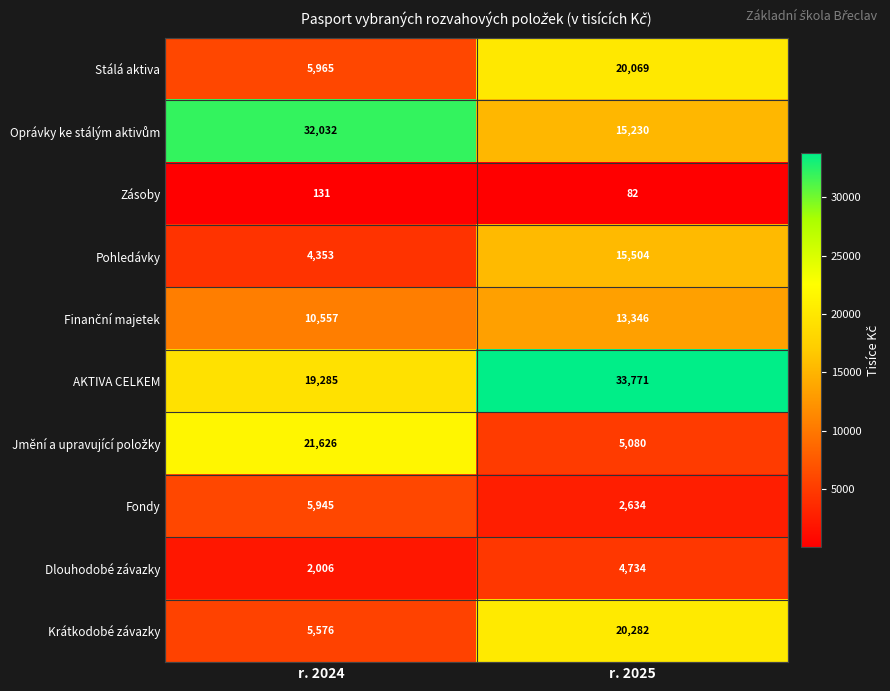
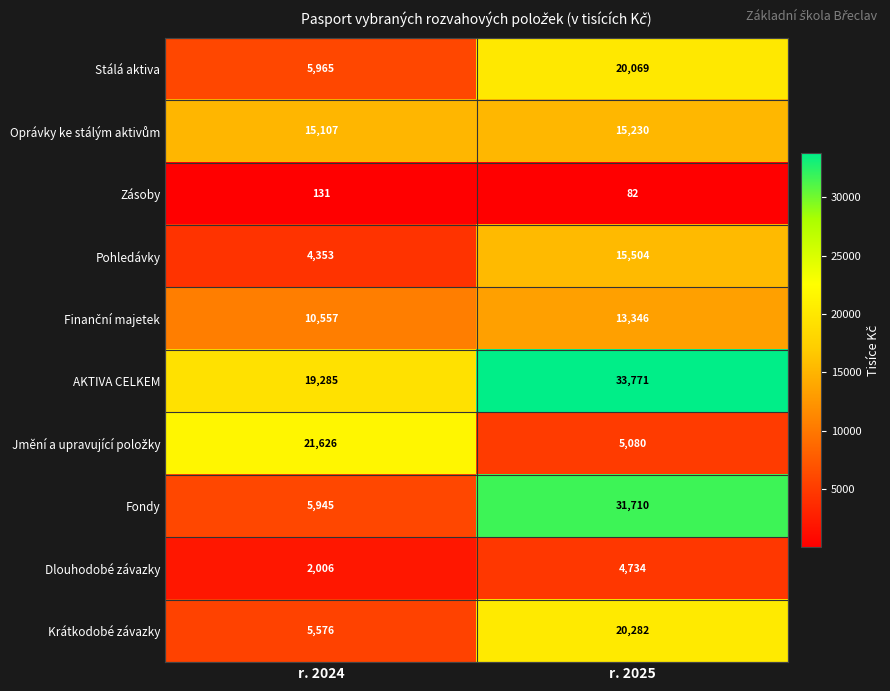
Oprávky ke stálým aktivům, r. 2024: 32,032 -> 15,107
Fondy, r. 2025: 2,634 -> 31,710
